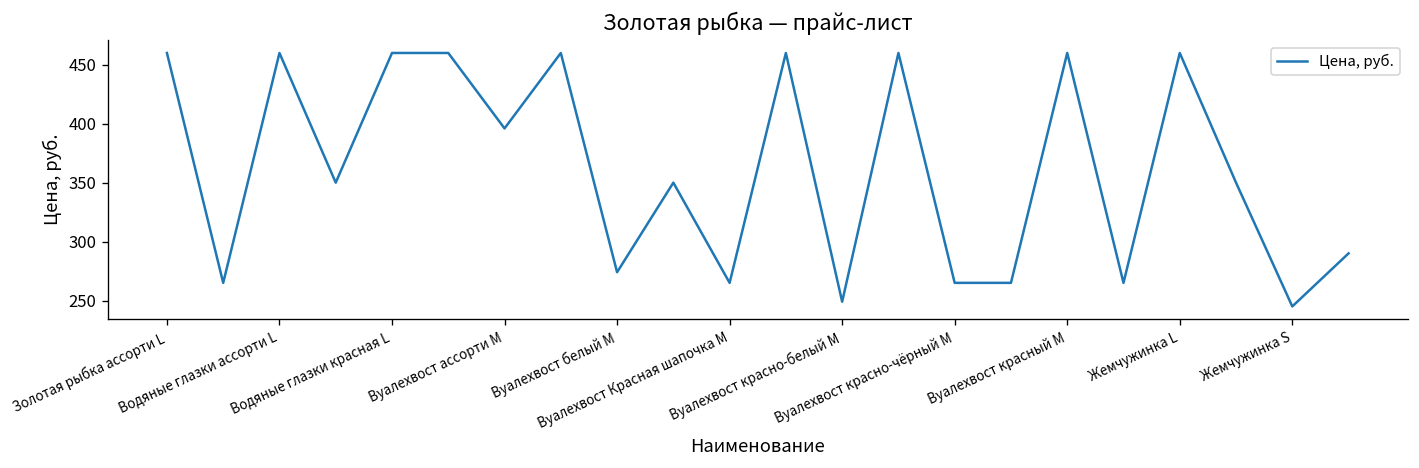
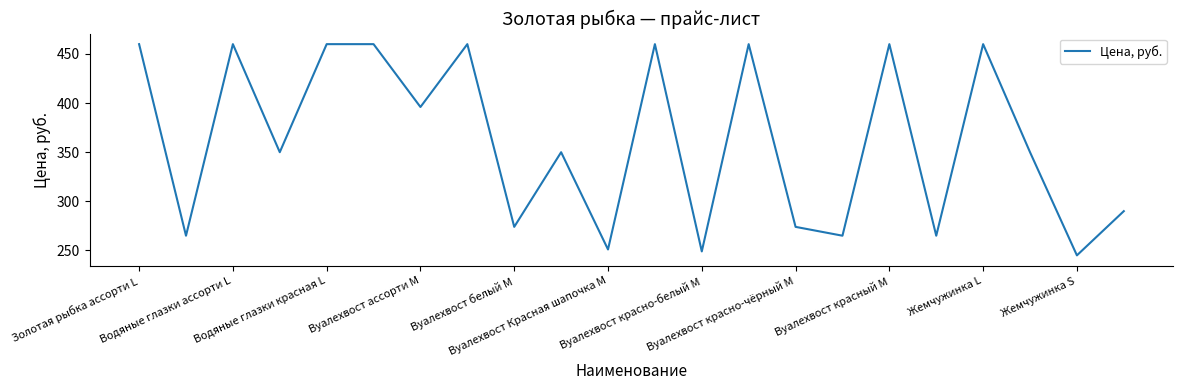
Вуалехвост Красная шапочка М: 270 -> 250
Вуалехвост красно-чёрный М: 265 -> 274
